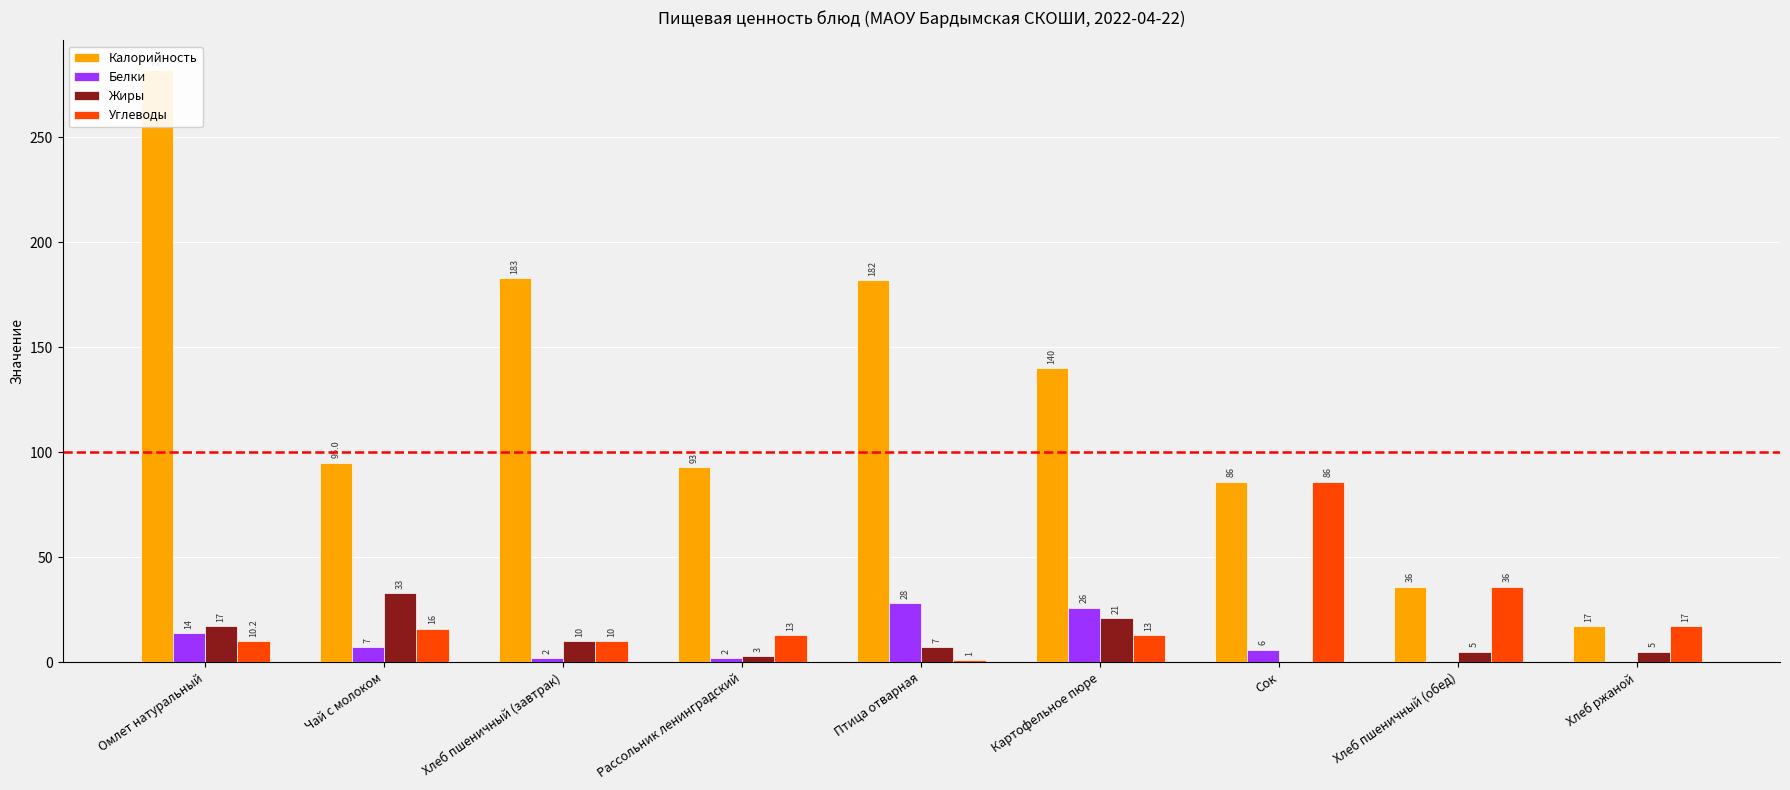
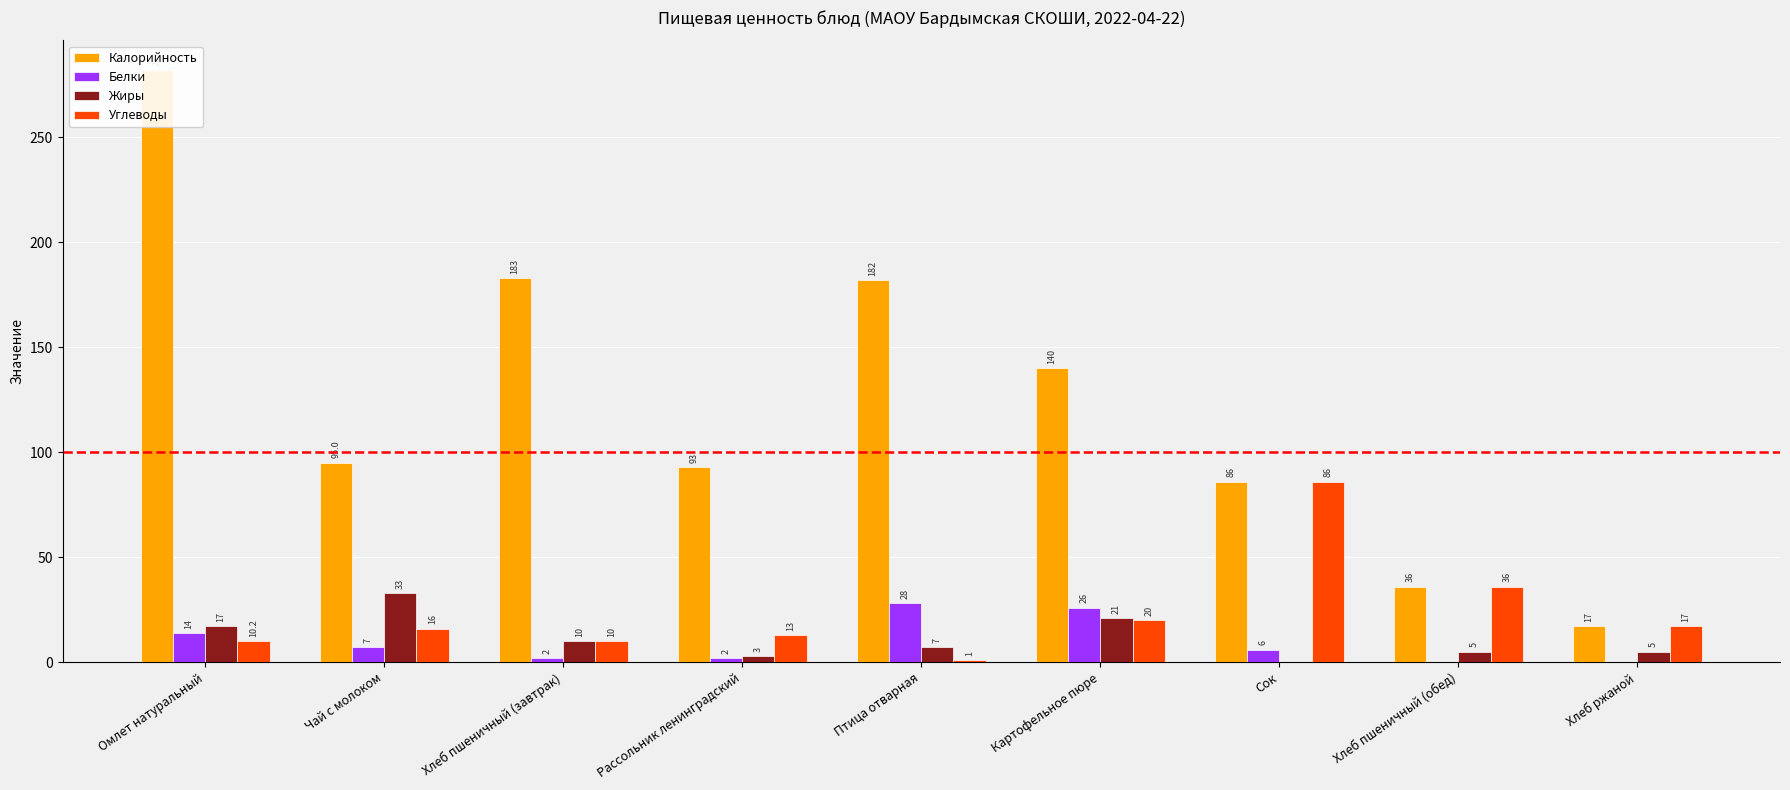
Углеводы, Картофельное пюре: 13 -> 20
